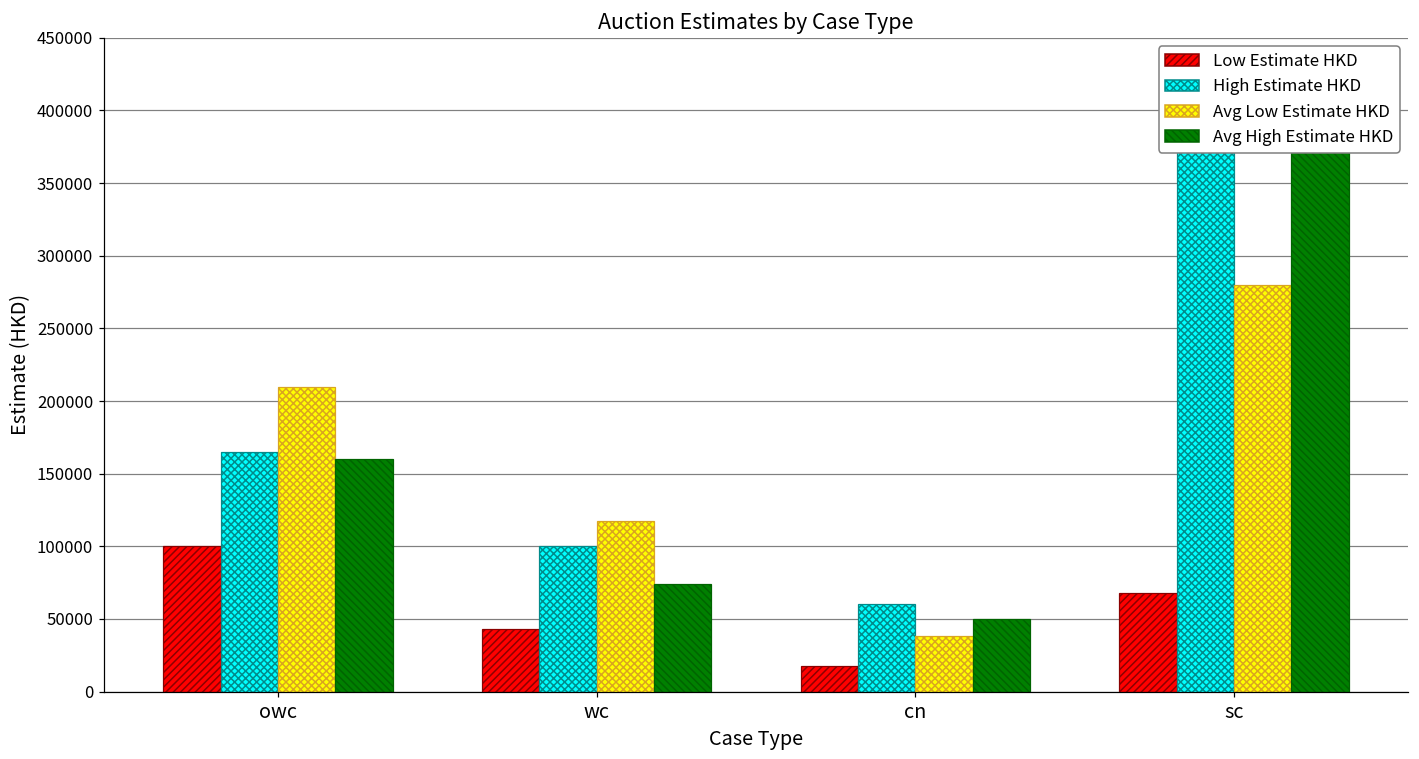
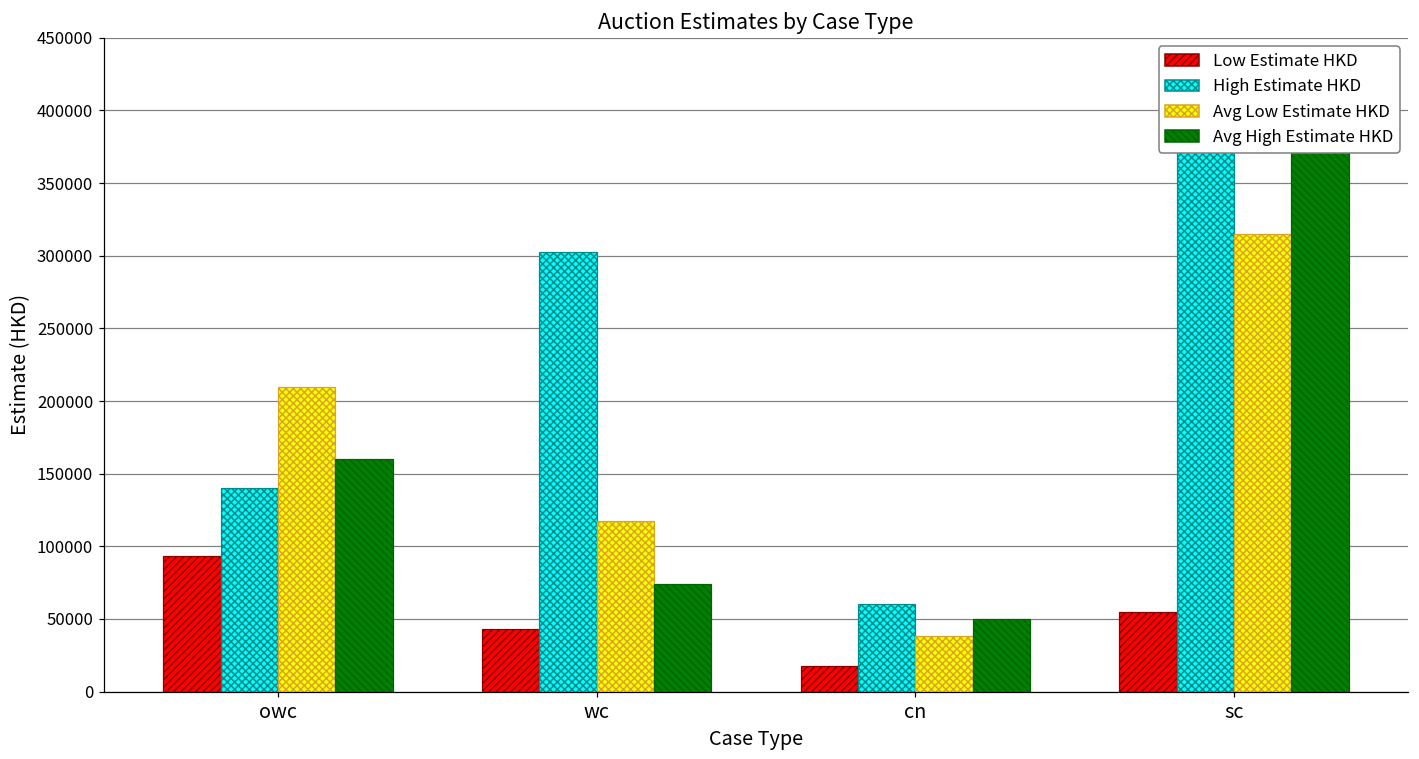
Low Estimate HKD, owc: 100000 -> 93000
High Estimate HKD, owc: 165000 -> 140000
High Estimate HKD, wc: 100000 -> 302000
Low Estimate HKD, sc: 68000 -> 55000
Avg Low Estimate HKD, sc: 280000 -> 315000
